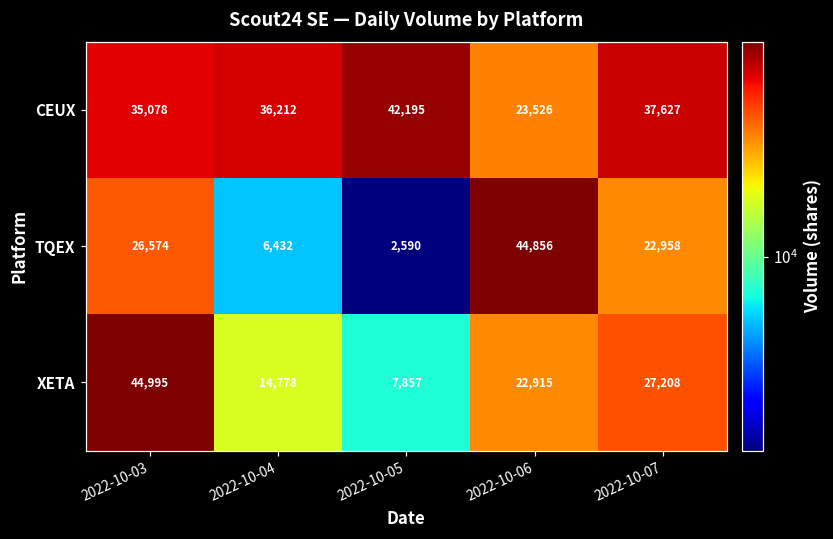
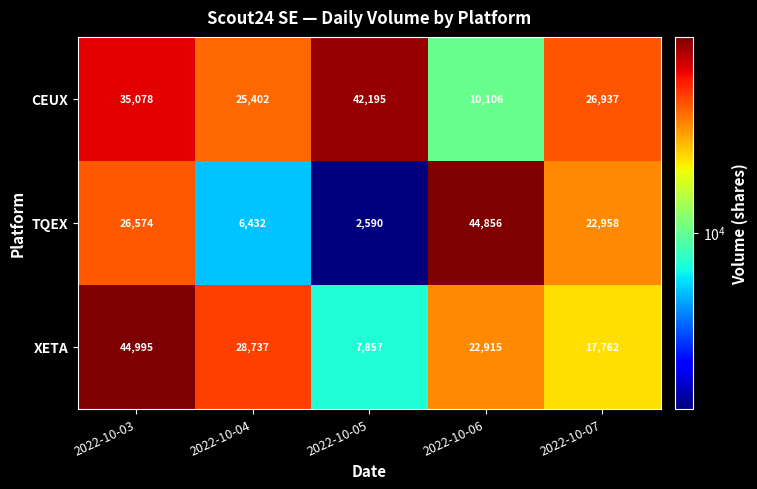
CEUX, 2022-10-04: 36,212 -> 25,402
CEUX, 2022-10-06: 23,526 -> 10,106
CEUX, 2022-10-07: 37,627 -> 26,937
XETA, 2022-10-04: 14,778 -> 28,737
XETA, 2022-10-07: 27,208 -> 17,762
